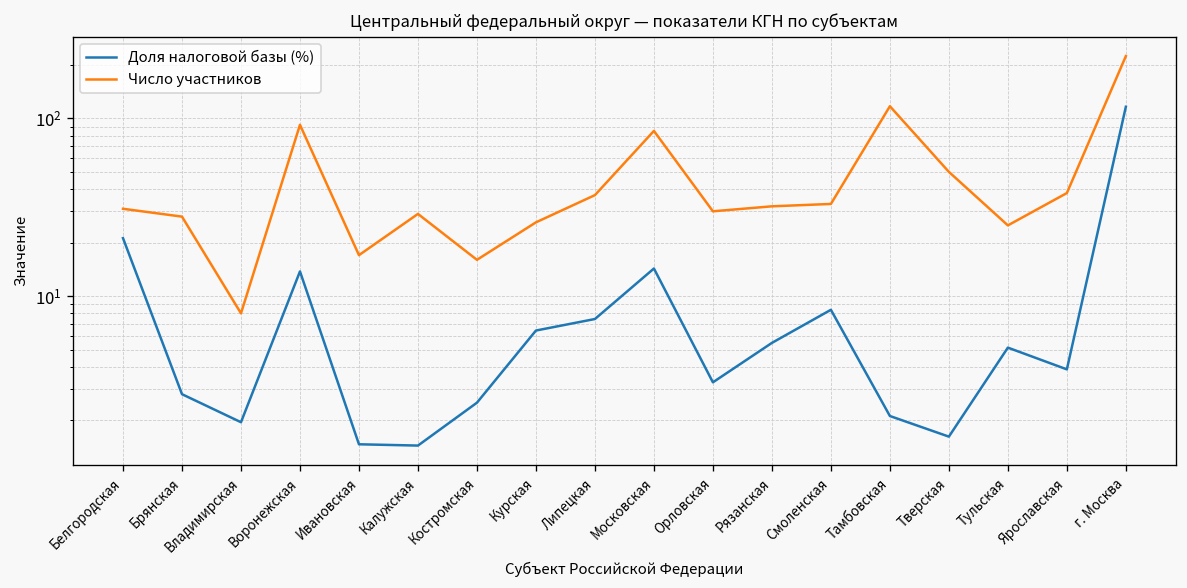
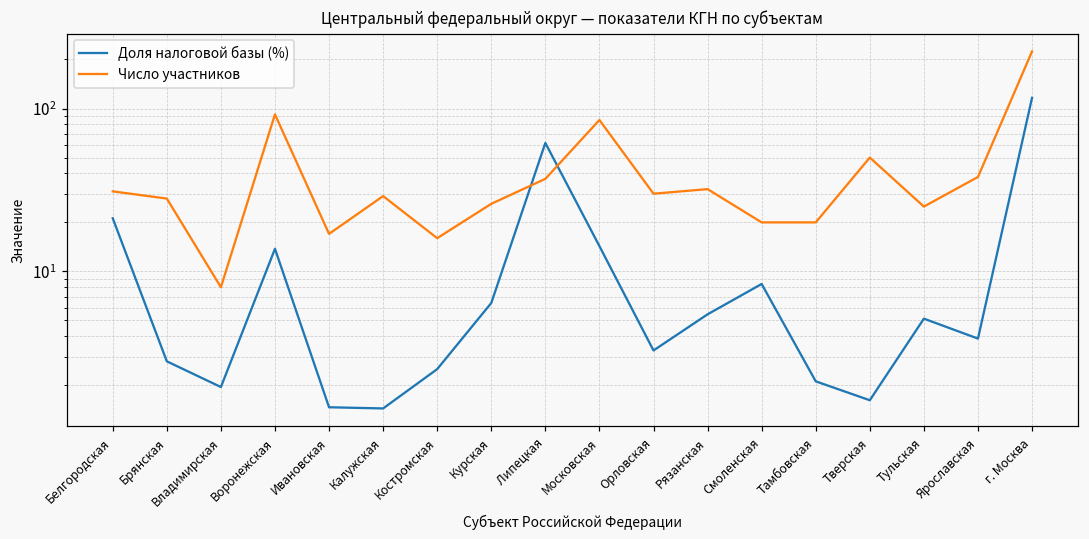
Доля налоговой базы (%), Липецкая: 7 -> 61
Число участников, Смоленская: 33 -> 20
Число участников, Тамбовская: 120 -> 20
